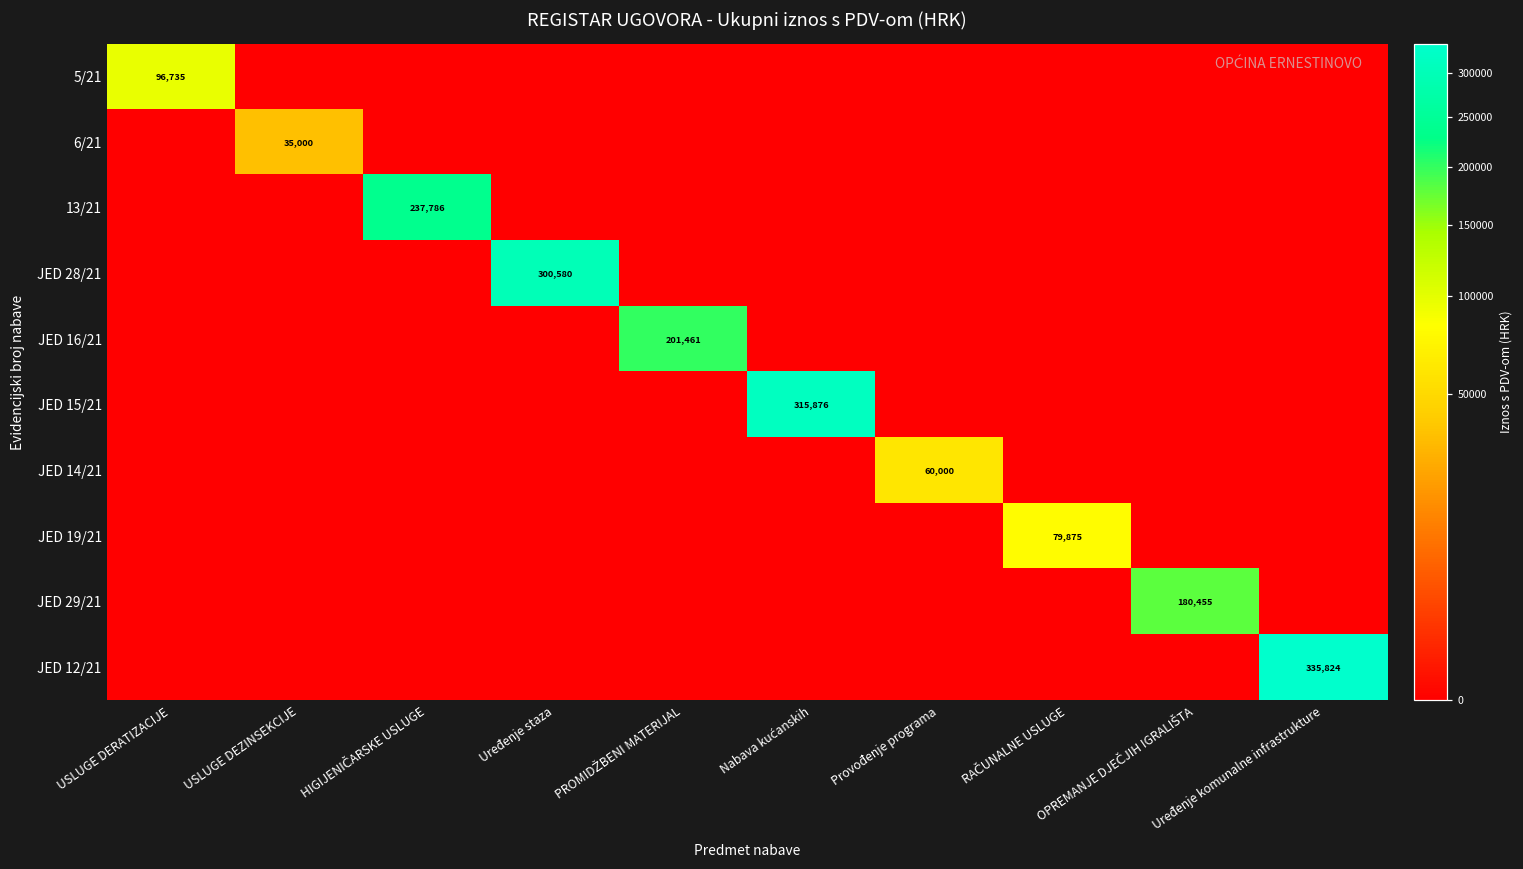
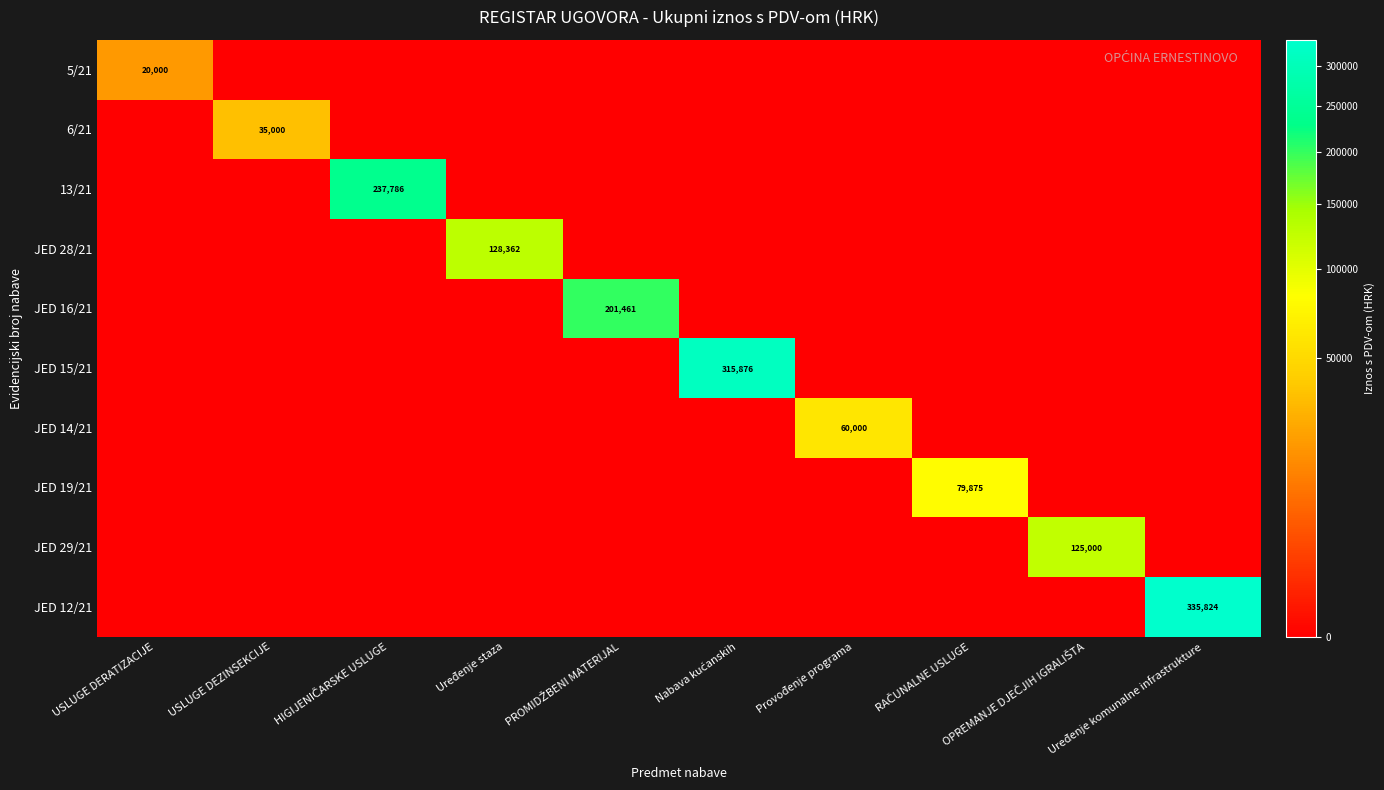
5/21, USLUGE DERATIZACIJE: 96,735 -> 20,000
JED 28/21, Uređenje staza: 300,580 -> 128,362
JED 29/21, OPREMANJE DJEČJIH IGRALIŠTA: 180,455 -> 125,000
